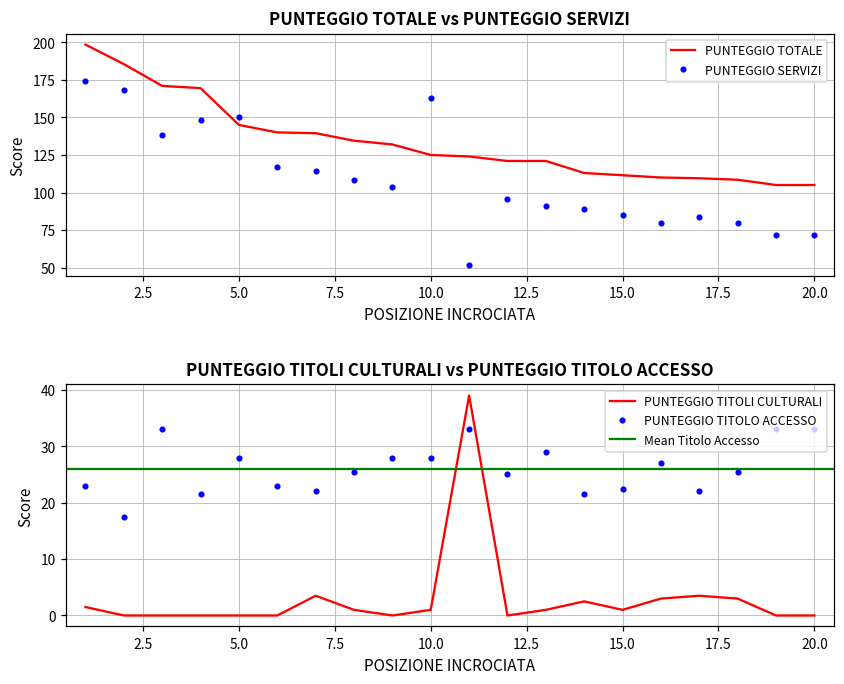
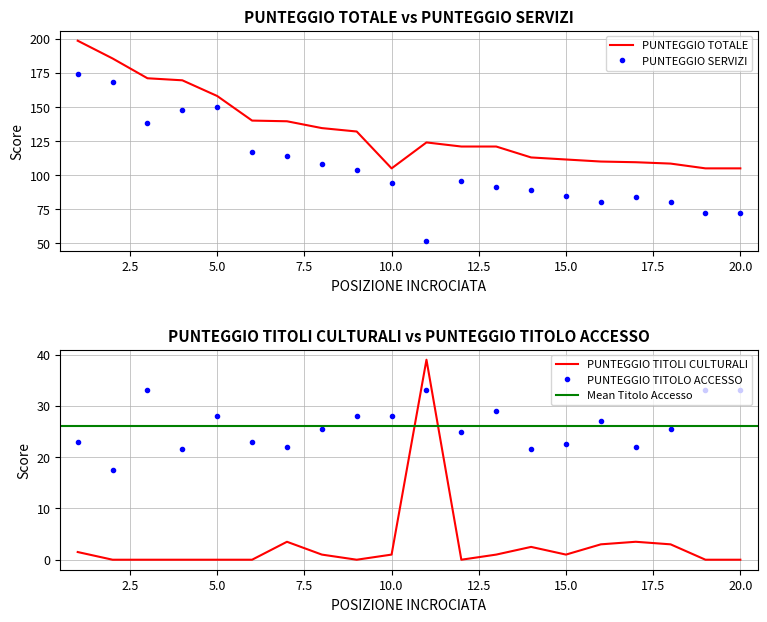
PUNTEGGIO TOTALE vs PUNTEGGIO SERVIZI, PUNTEGGIO TOTALE, 5.0: 145 -> 158
PUNTEGGIO TOTALE vs PUNTEGGIO SERVIZI, PUNTEGGIO TOTALE, 10.0: 125 -> 105
PUNTEGGIO TOTALE vs PUNTEGGIO SERVIZI, PUNTEGGIO SERVIZI, 10.0: 163 -> 94
